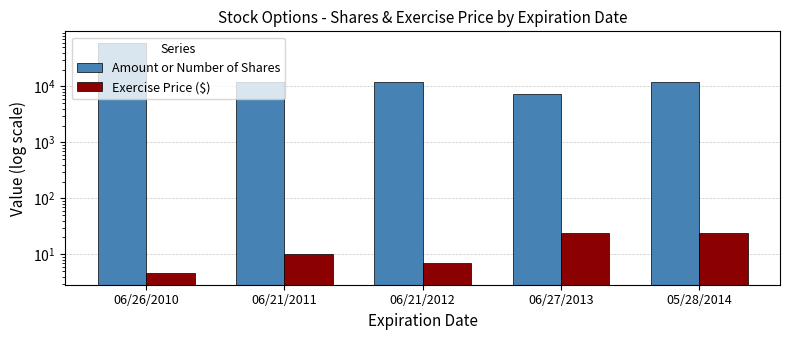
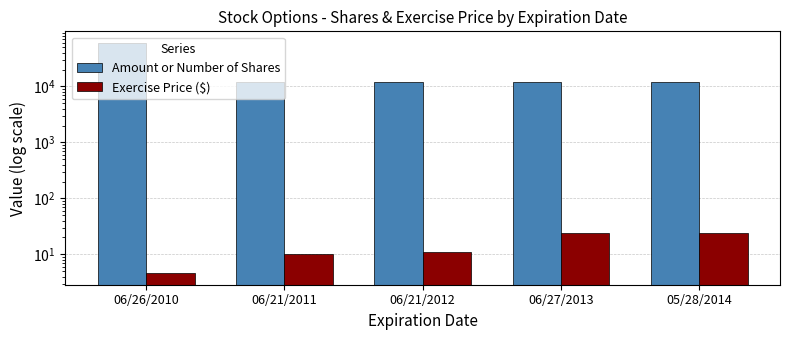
Exercise Price ($), 06/21/2012: 7 -> 11
Amount or Number of Shares, 06/27/2013: 7000 -> 12000
